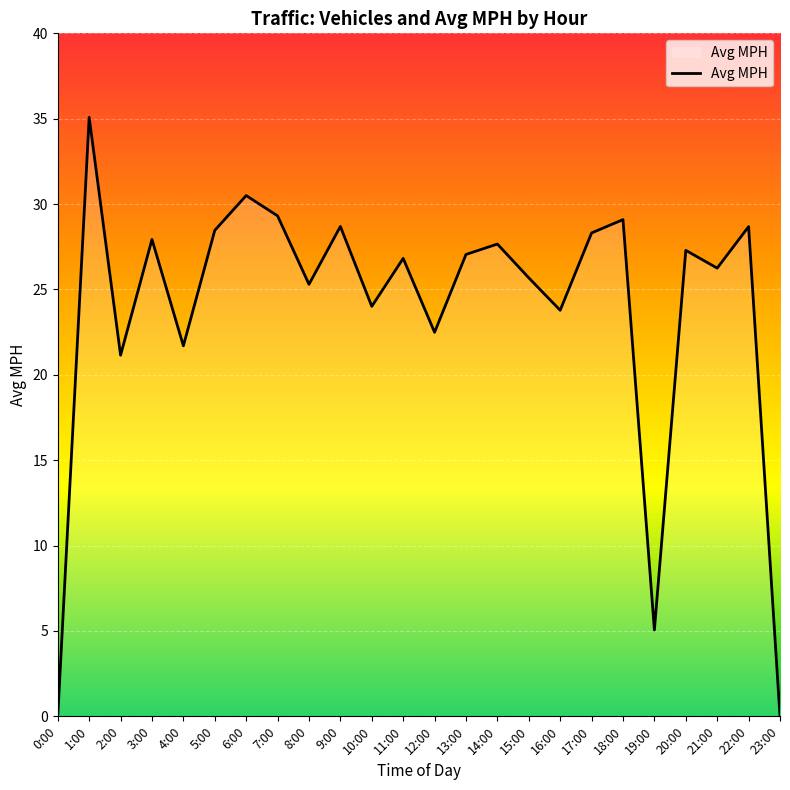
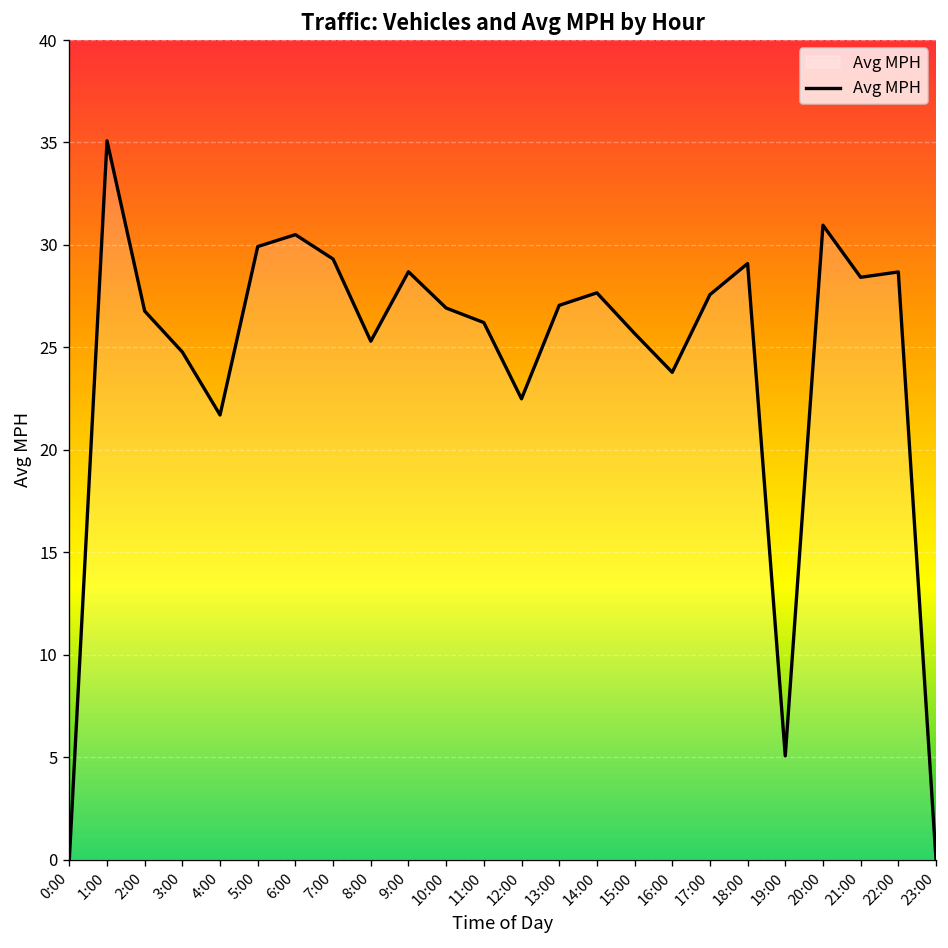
2:00: 21.2 -> 26.8
3:00: 27.9 -> 24.8
5:00: 28.5 -> 29.9
10:00: 24.0 -> 26.9
11:00: 26.8 -> 26.2
17:00: 28.3 -> 27.6
20:00: 27.3 -> 31.0
21:00: 26.3 -> 28.4
